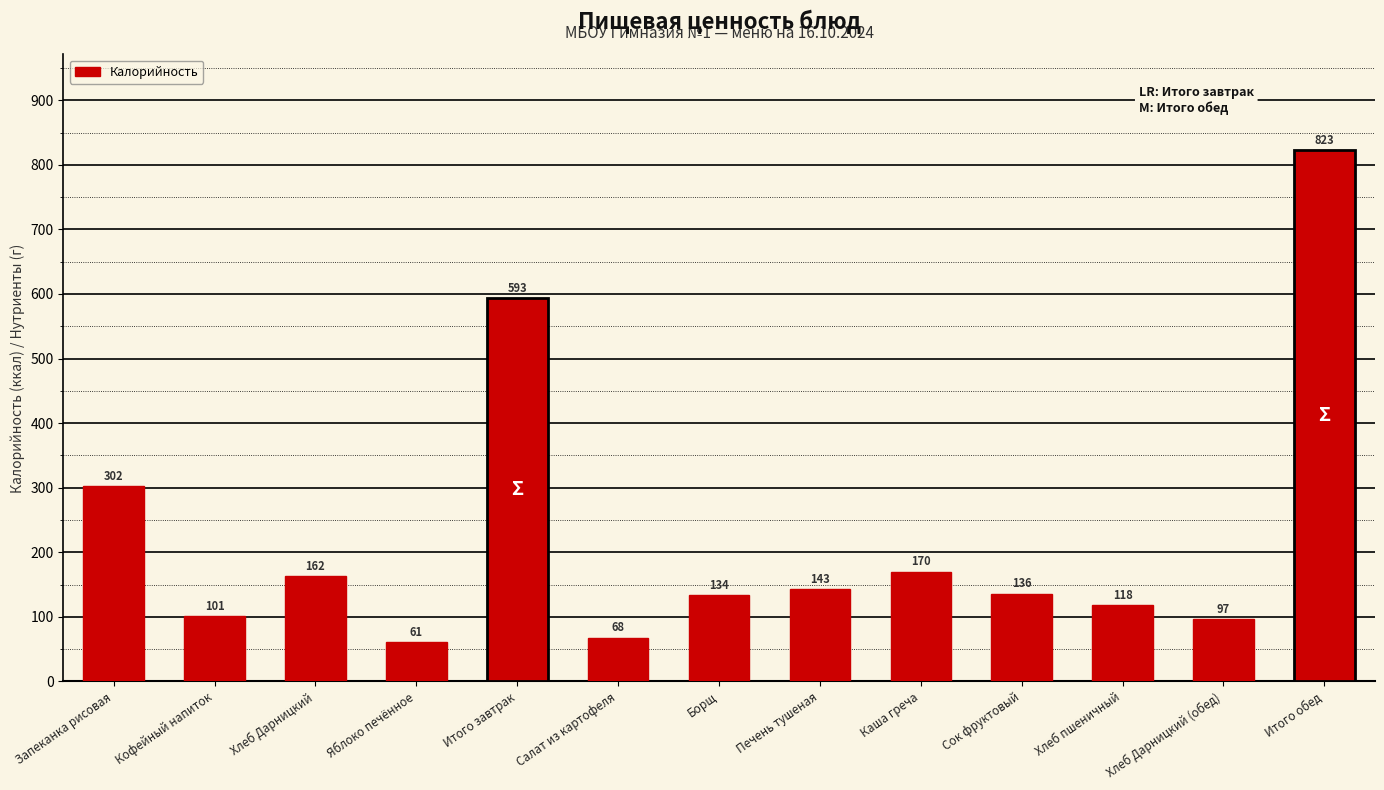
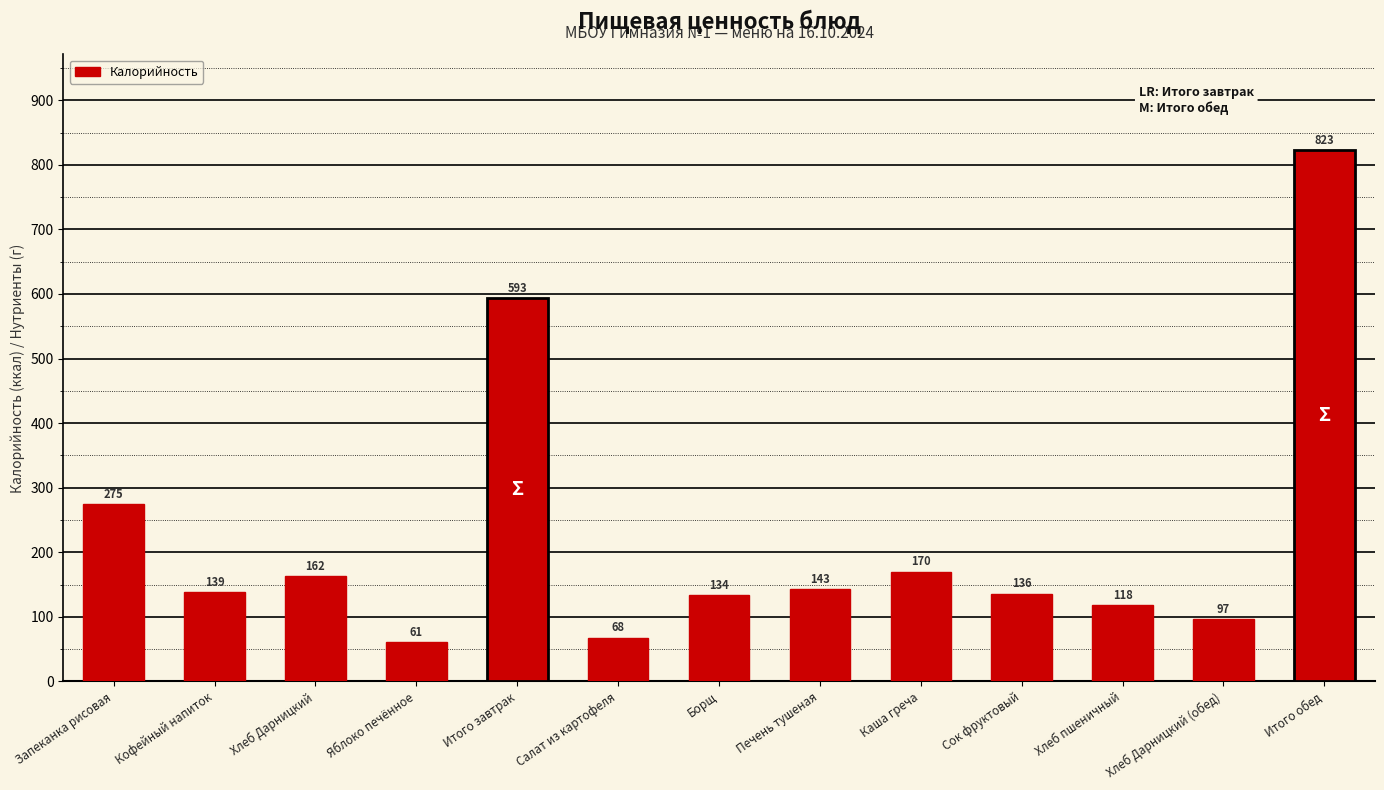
Запеканка рисовая: 302 -> 275
Кофейный напиток: 101 -> 139
